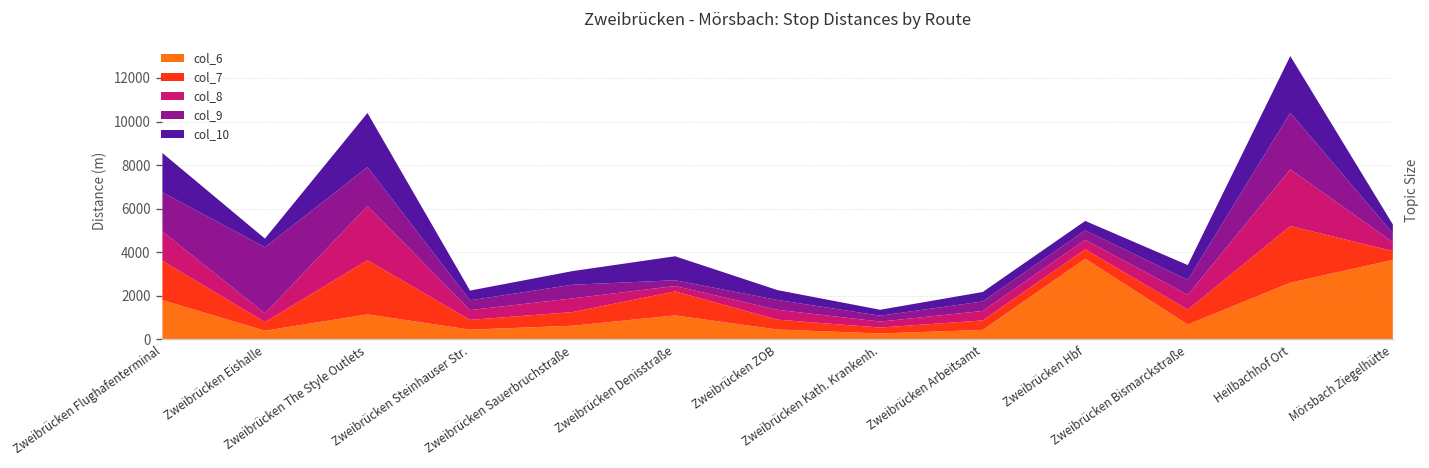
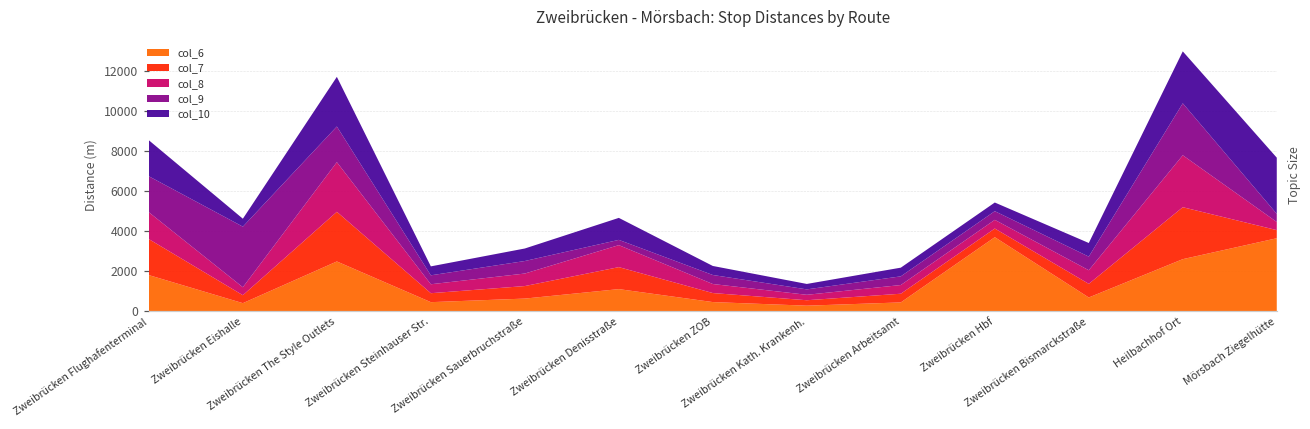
col_6, Zweibrücken The Style Outlets: 1100 -> 2500
col_8, Zweibrücken Denisstraße: 200 -> 1100
col_10, Mörsbach Ziegelhütte: 400 -> 2800
